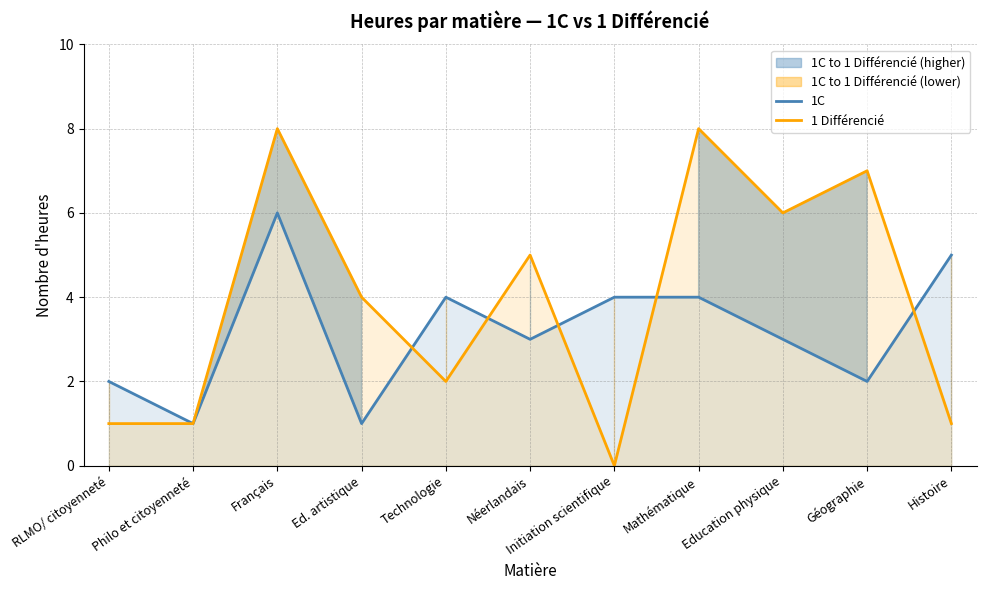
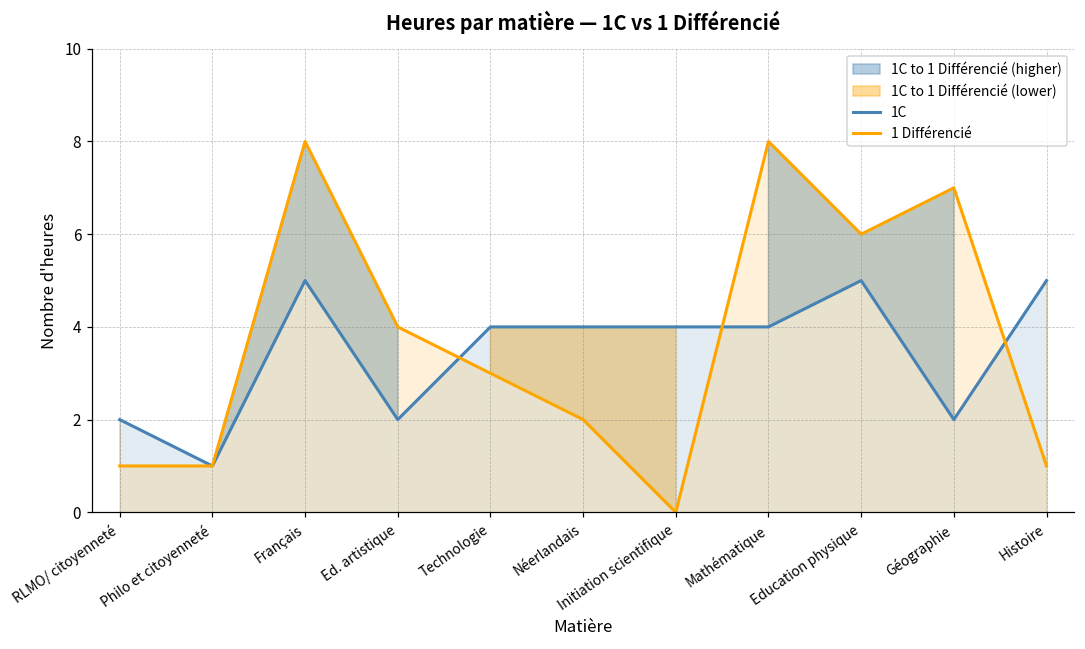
1C, Français: 6 -> 5
1C, Ed. artistique: 1 -> 2
1 Différencié, Technologie: 2 -> 3
1C, Néerlandais: 3 -> 4
1 Différencié, Néerlandais: 5 -> 2
1C, Education physique: 3 -> 5
